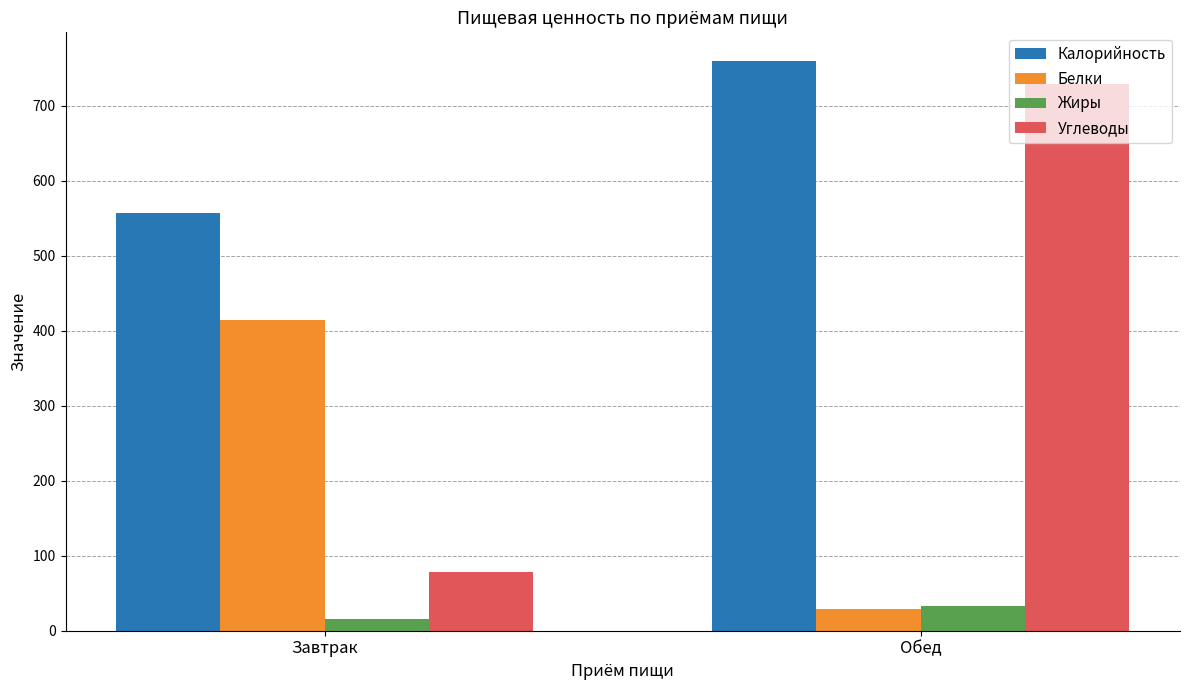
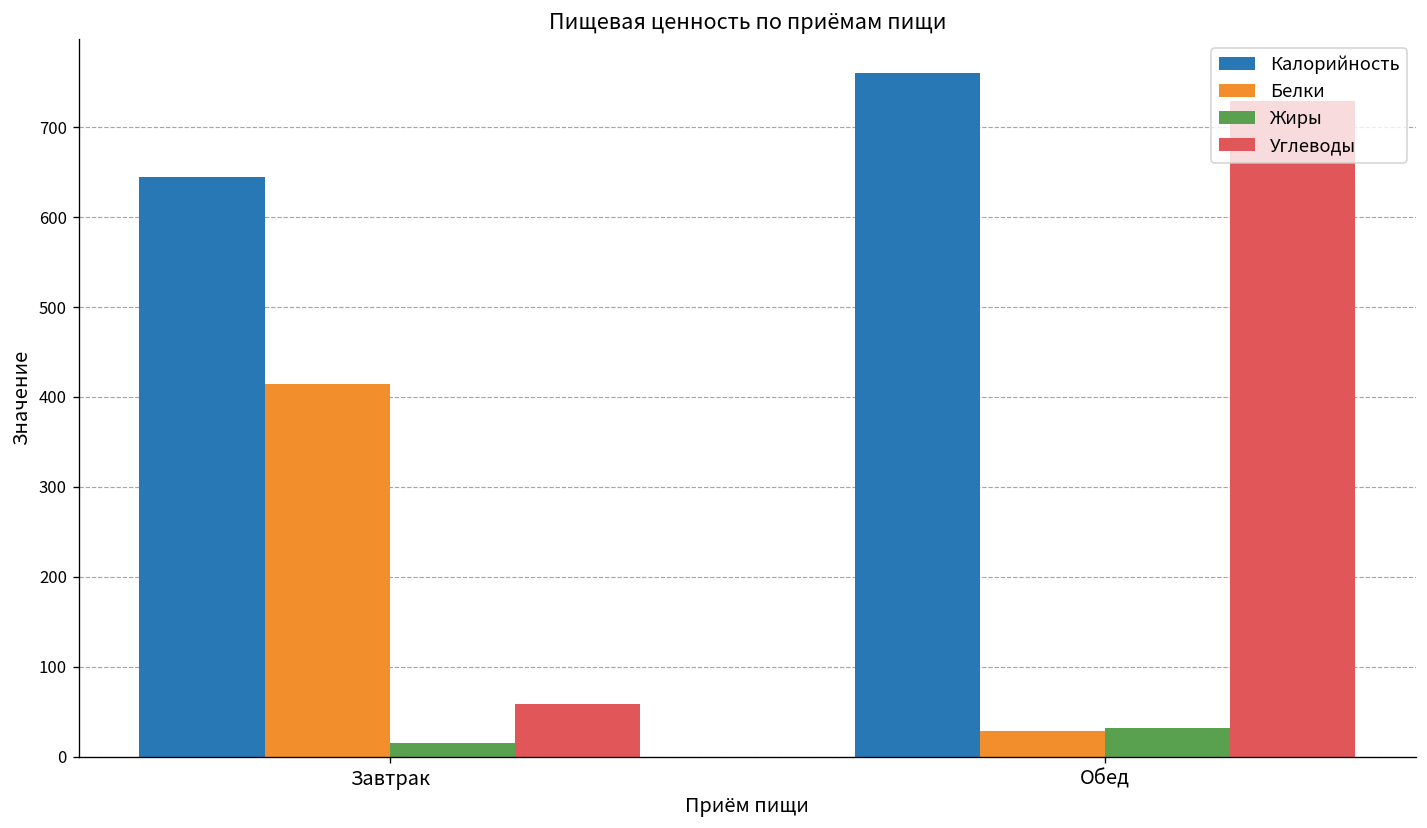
Калорийность, Завтрак: 560 -> 640
Углеводы, Завтрак: 80 -> 60
